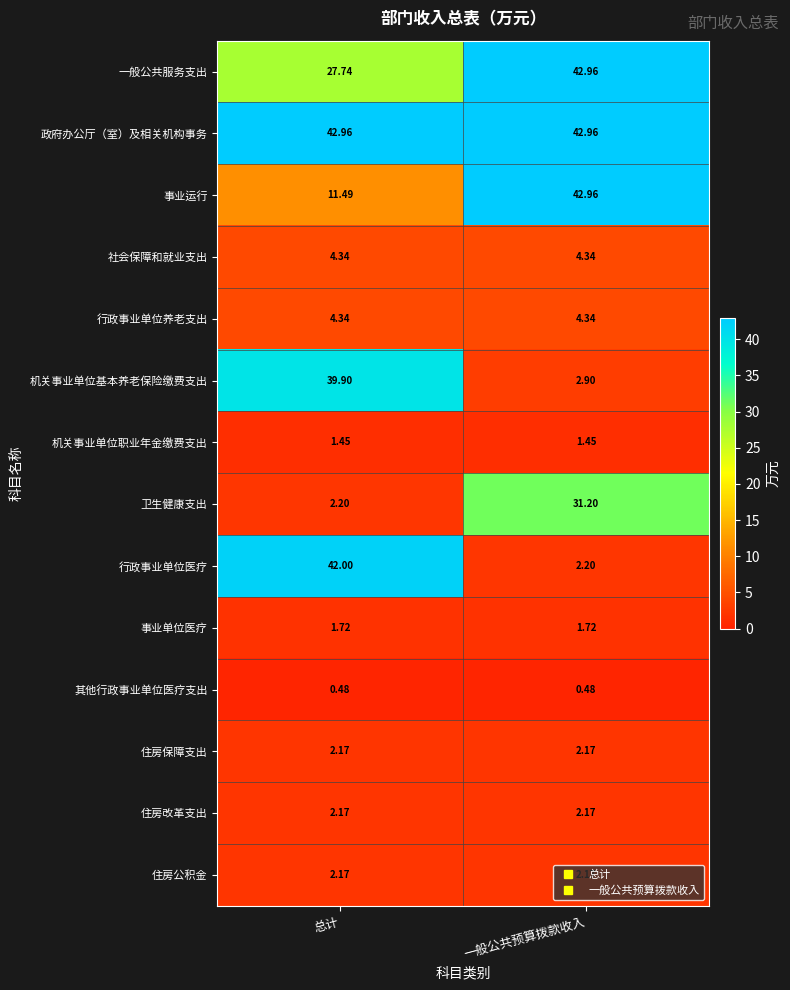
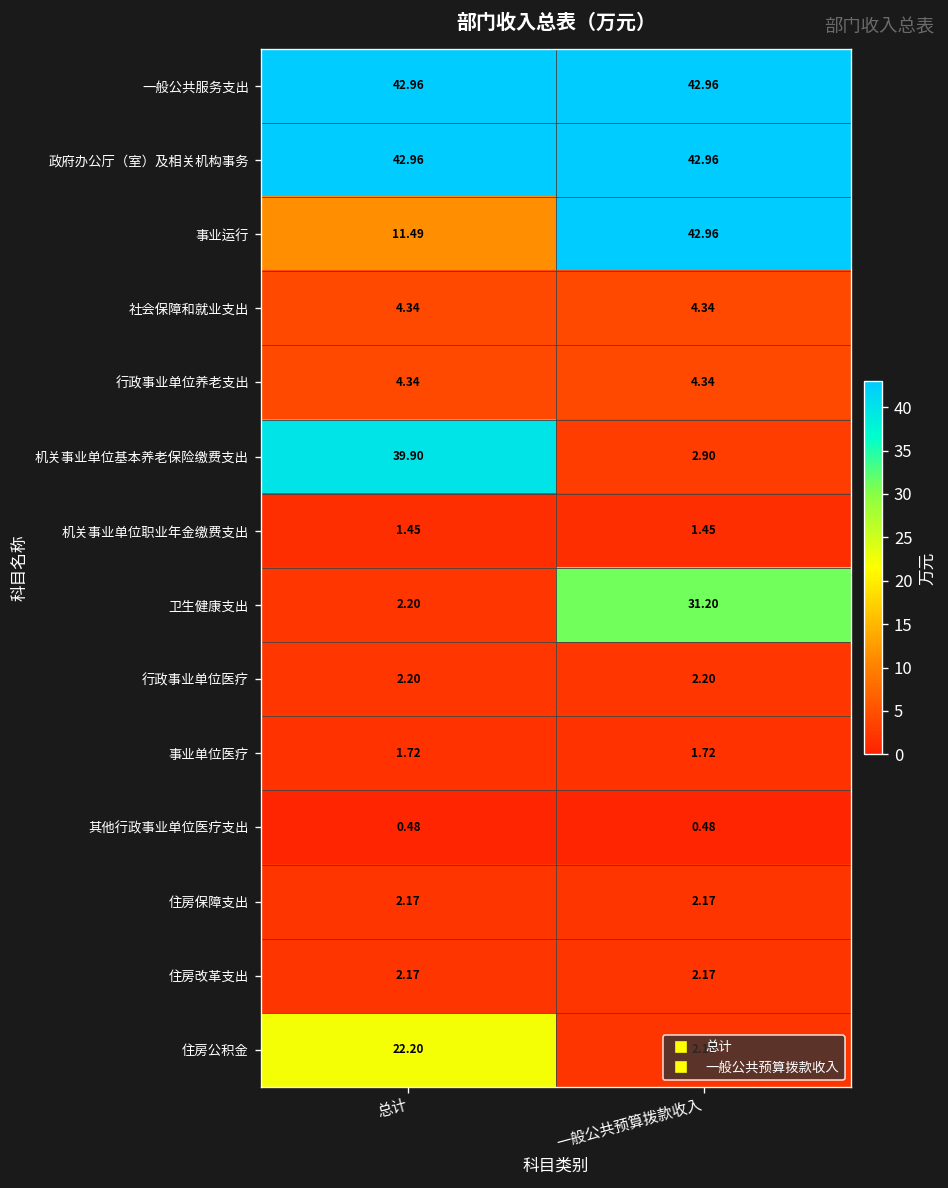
一般公共服务支出, 总计: 27.74 -> 42.96
行政事业单位医疗, 总计: 42.00 -> 2.20
住房公积金, 总计: 2.17 -> 22.20
